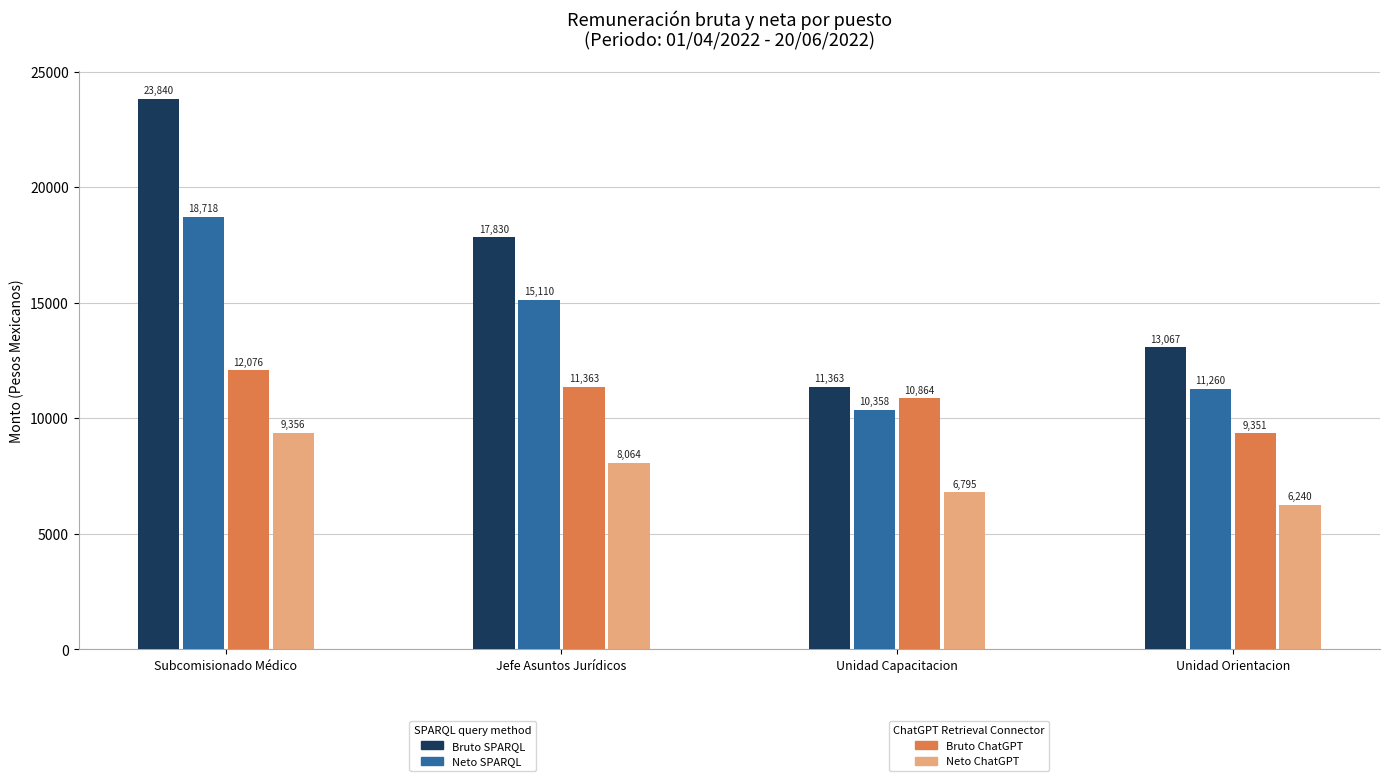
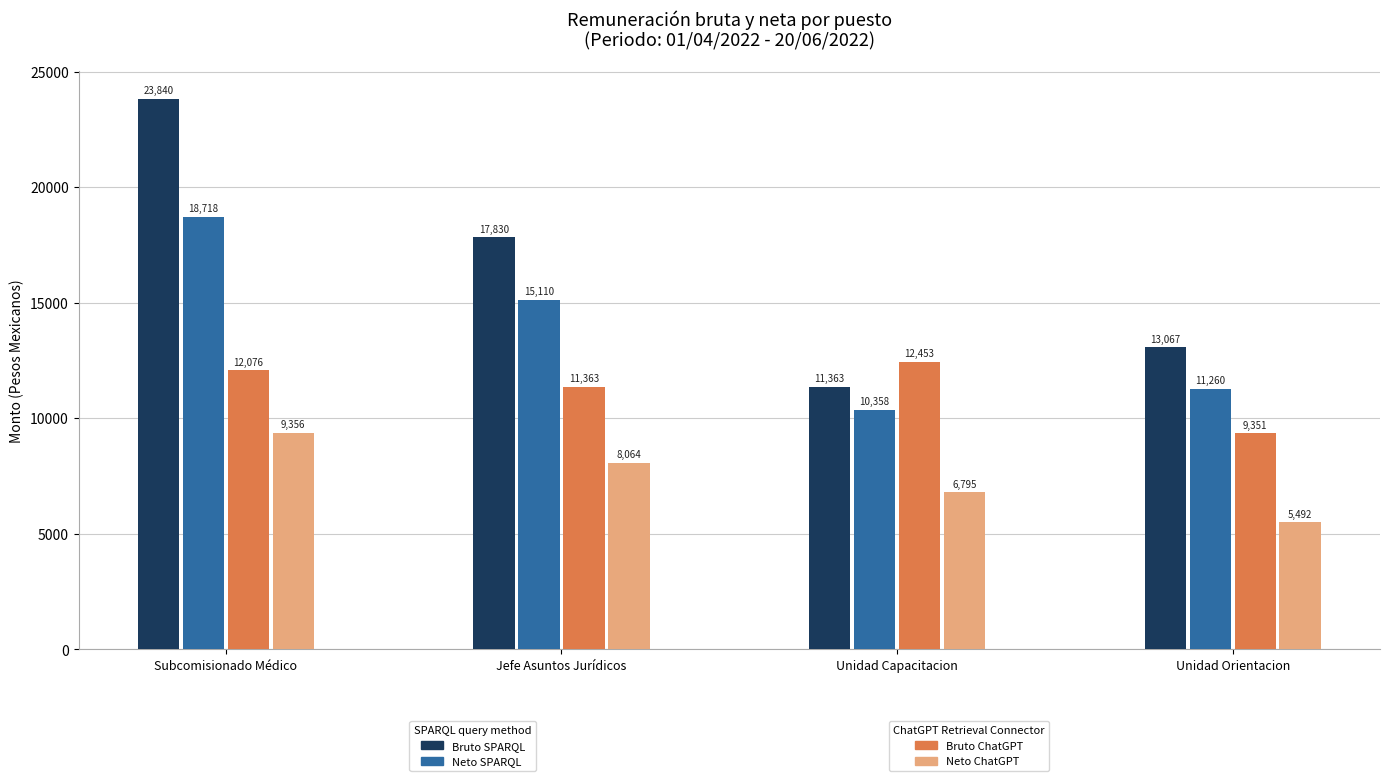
Bruto ChatGPT, Unidad Capacitacion: 10,864 -> 12,453
Neto ChatGPT, Unidad Orientacion: 6,240 -> 5,492
